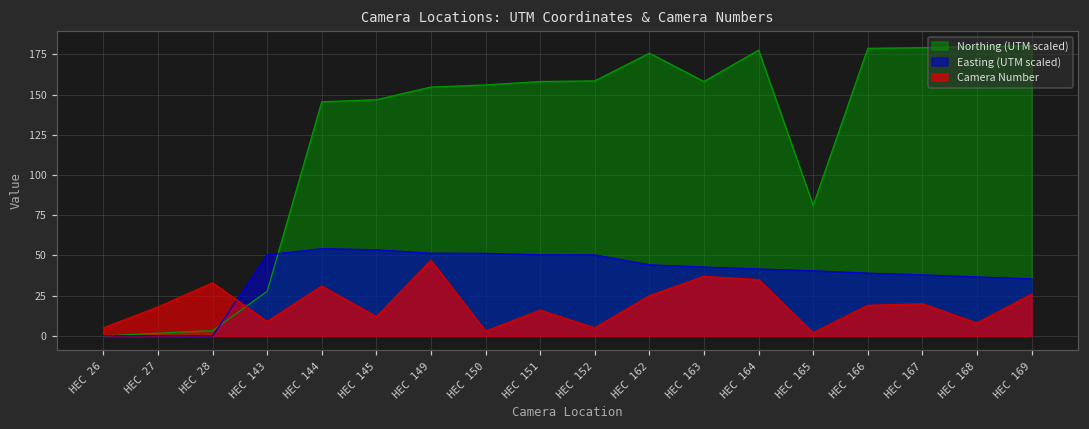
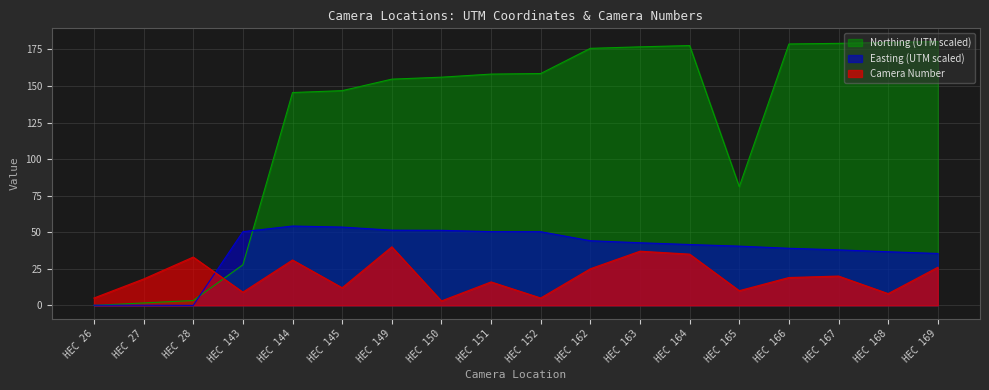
Camera Number, HEC 149: 47 -> 40
Northing (UTM scaled), HEC 163: 158 -> 177
Camera Number, HEC 165: 2 -> 10
